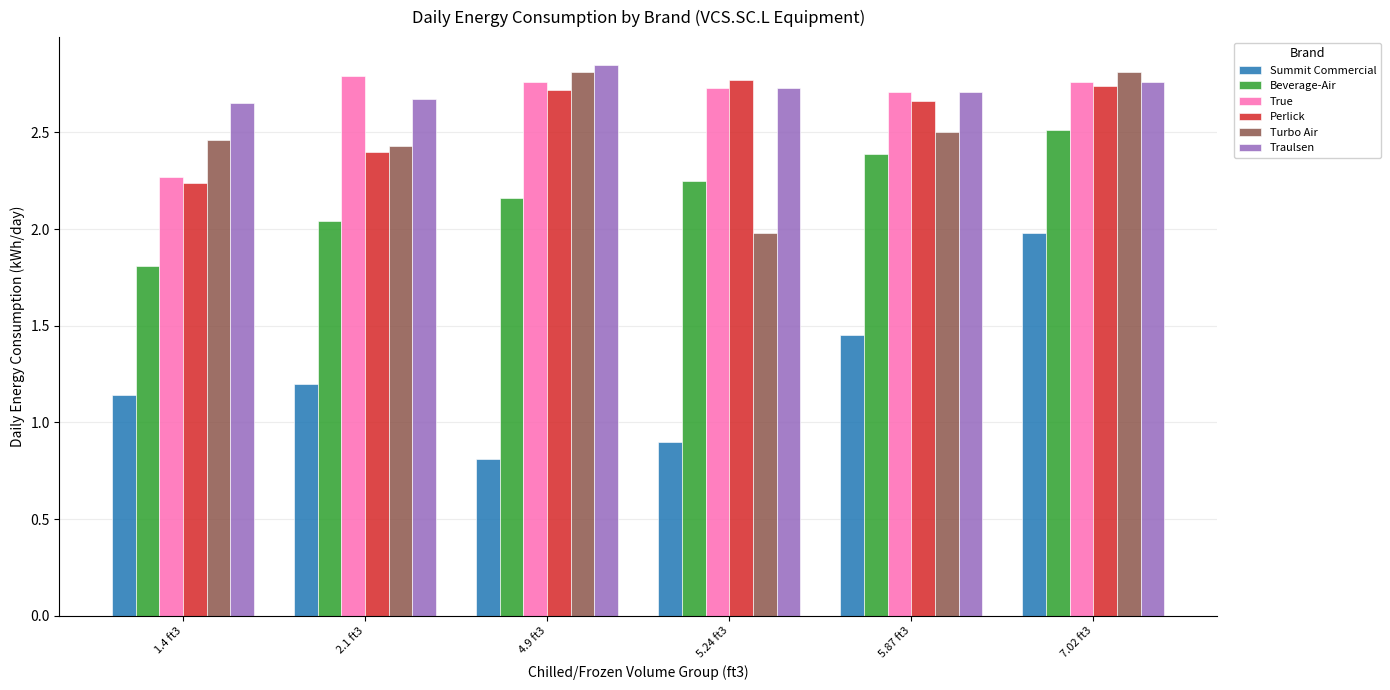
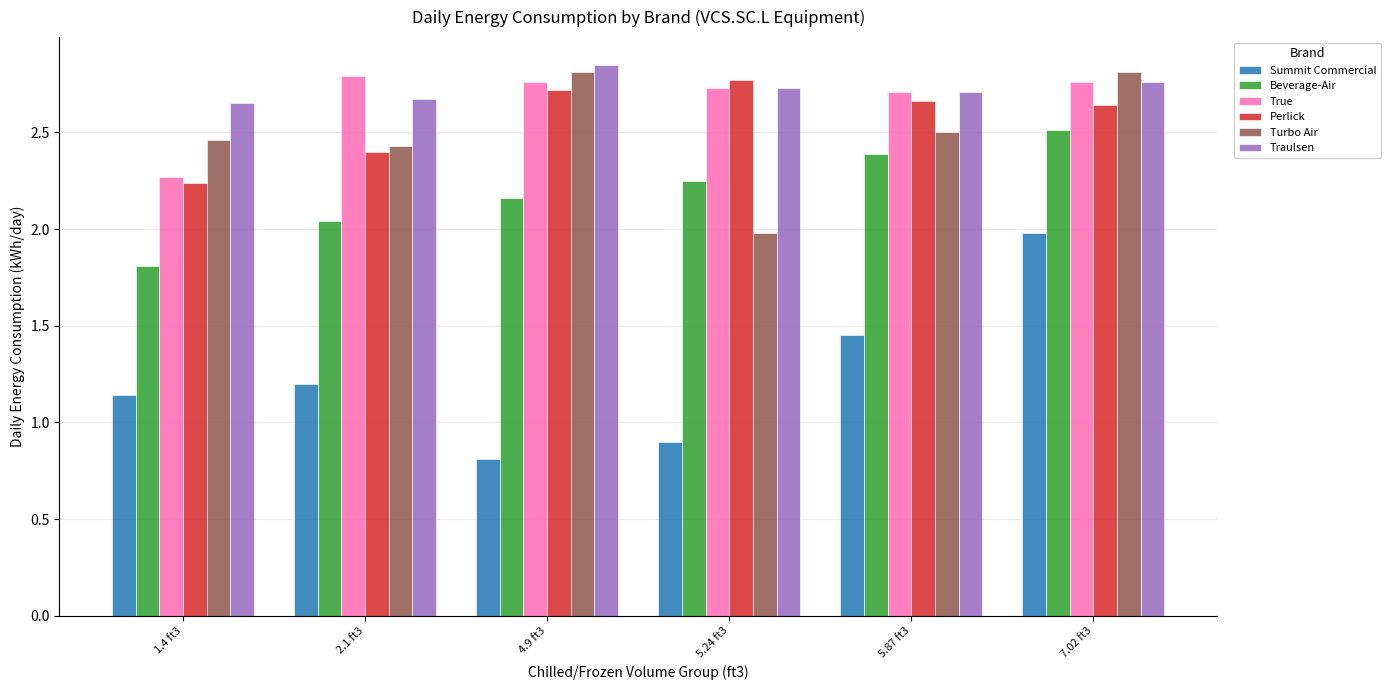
Perlick, 7.02 ft3: 2.74 -> 2.64
